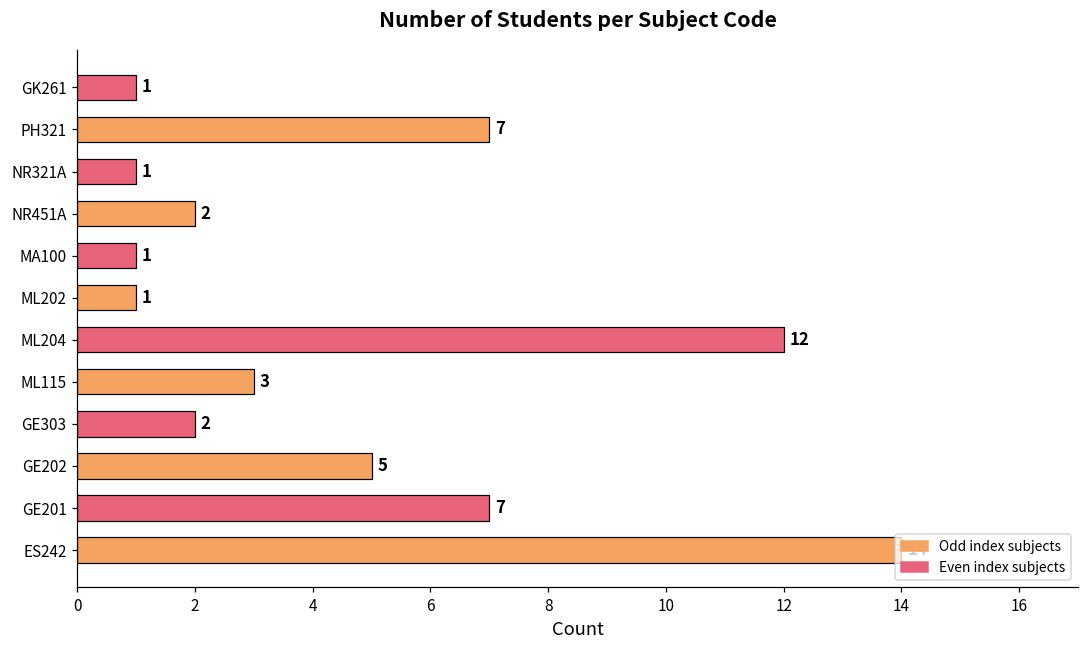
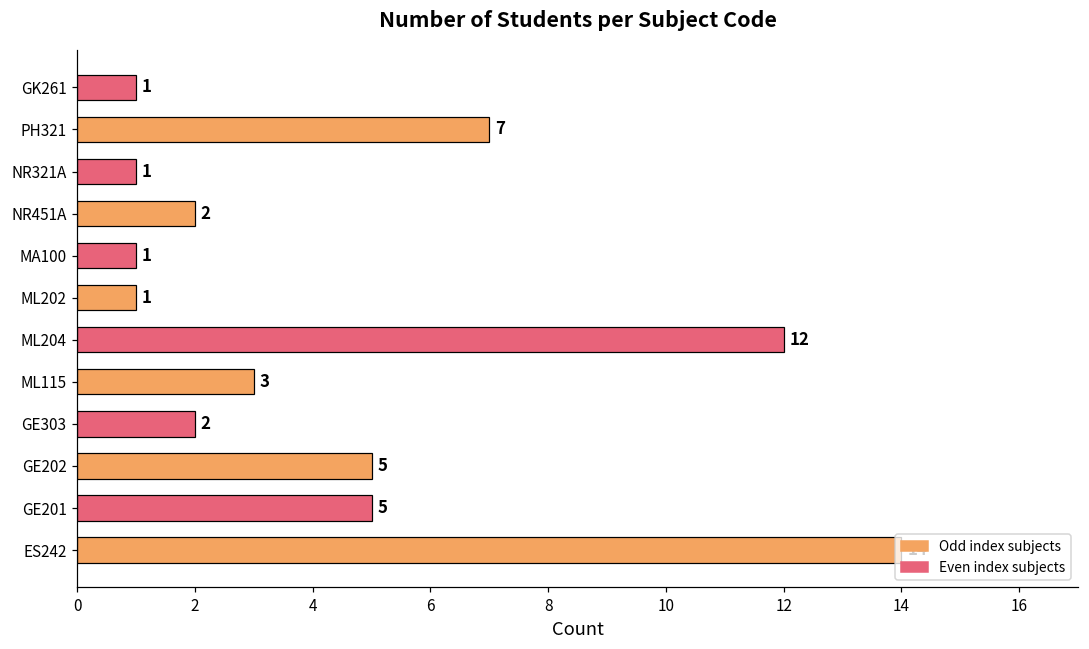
GE201: 7 -> 5
